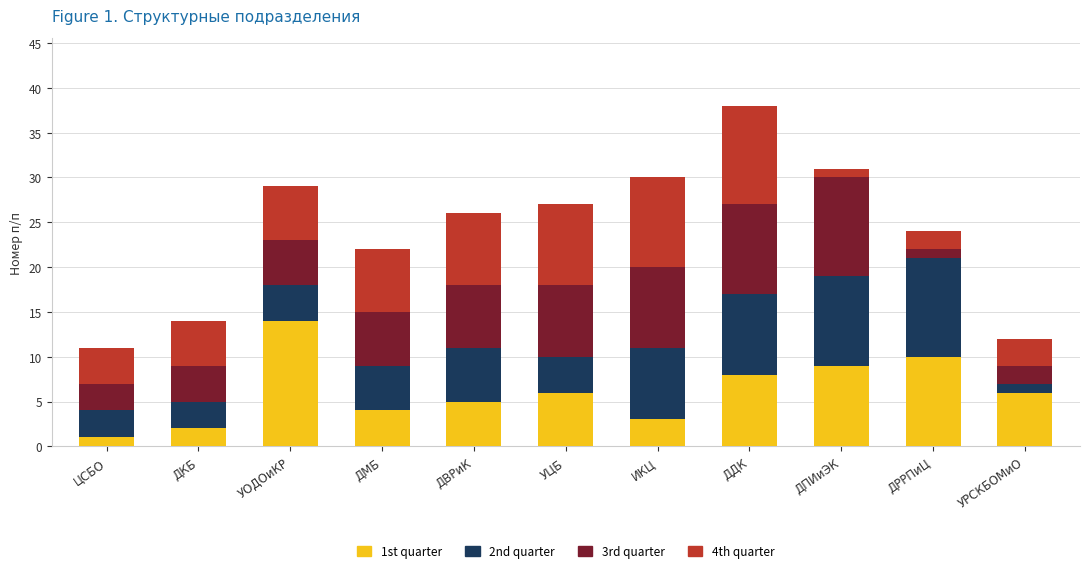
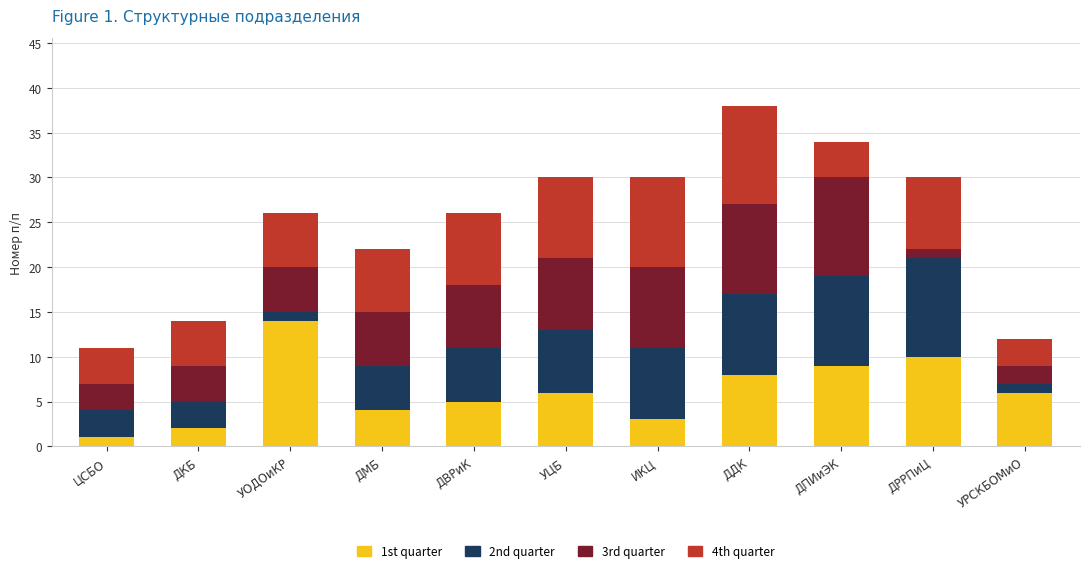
2nd quarter, УОДОиКР: 4 -> 1
2nd quarter, УЦБ: 4 -> 7
4th quarter, ДПИиЭК: 1 -> 4
4th quarter, ДРРПиЦ: 2 -> 8
